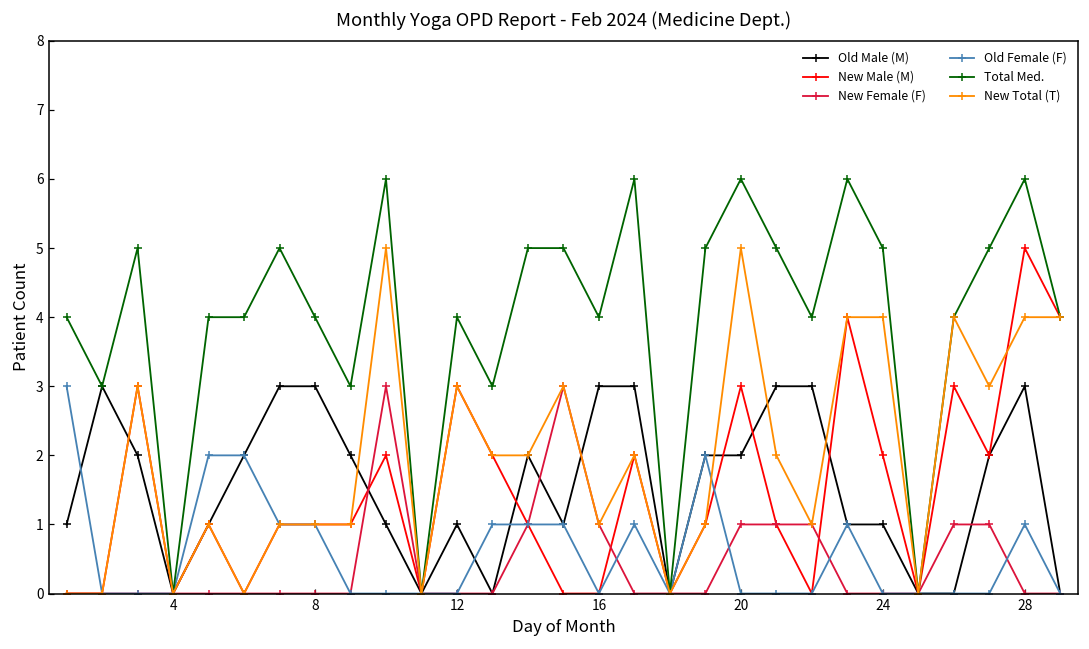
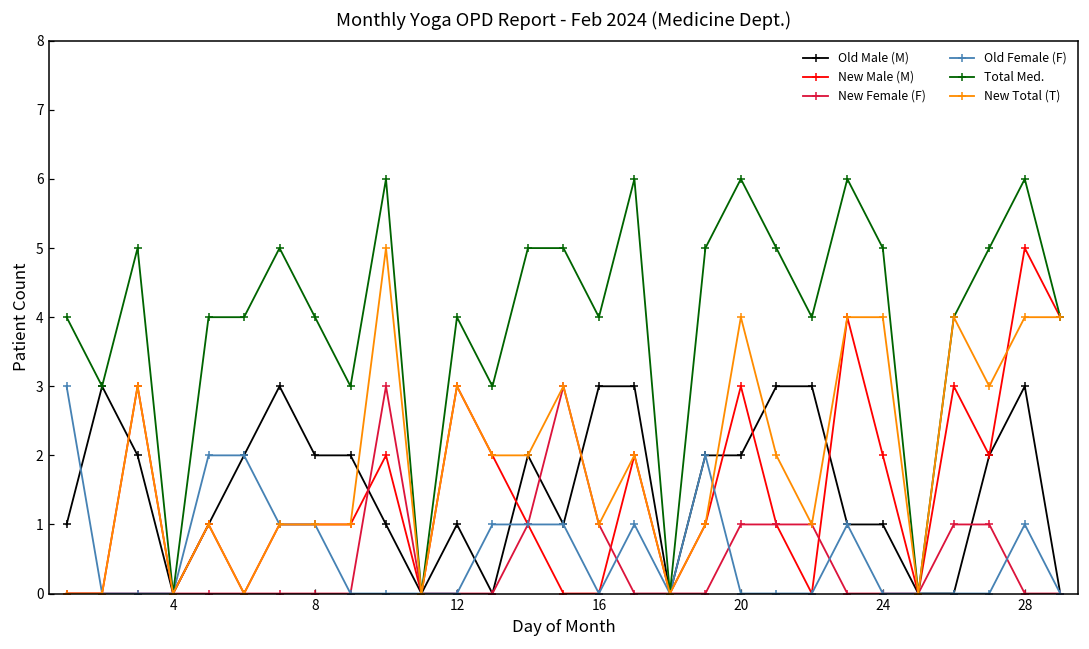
Old Male (M), 8: 3 -> 2
New Total (T), 20: 5 -> 4
